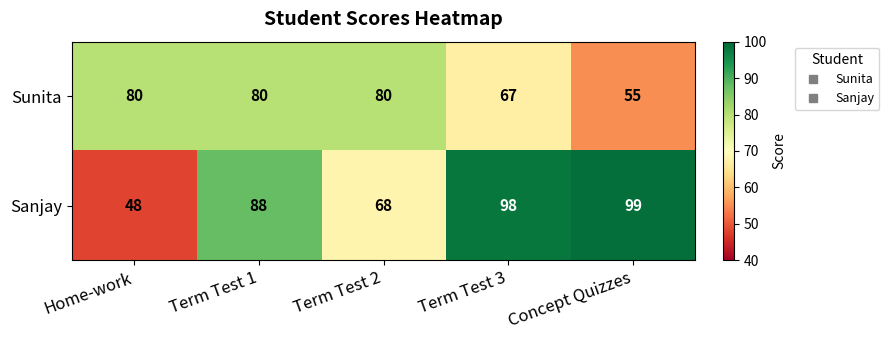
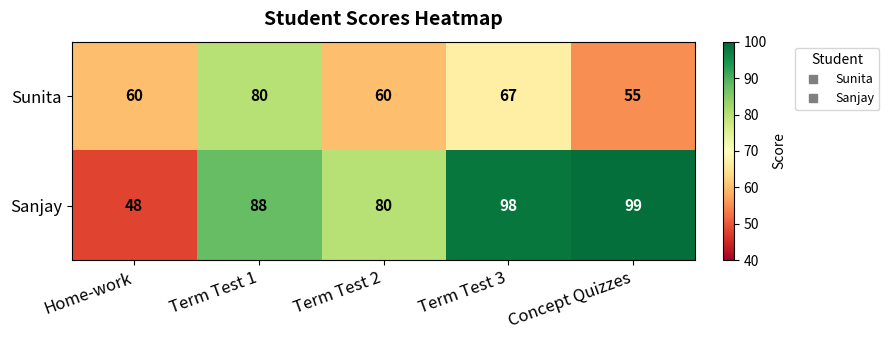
Sunita, Home-work: 80 -> 60
Sunita, Term Test 2: 80 -> 60
Sanjay, Term Test 2: 68 -> 80
